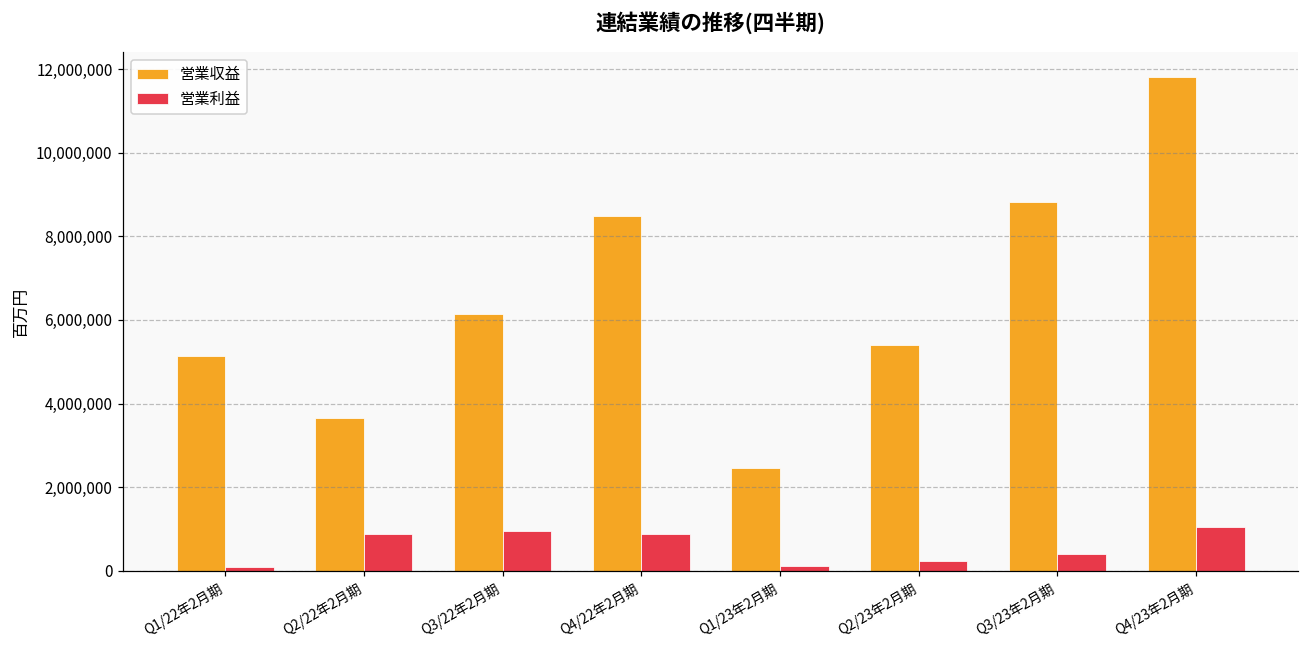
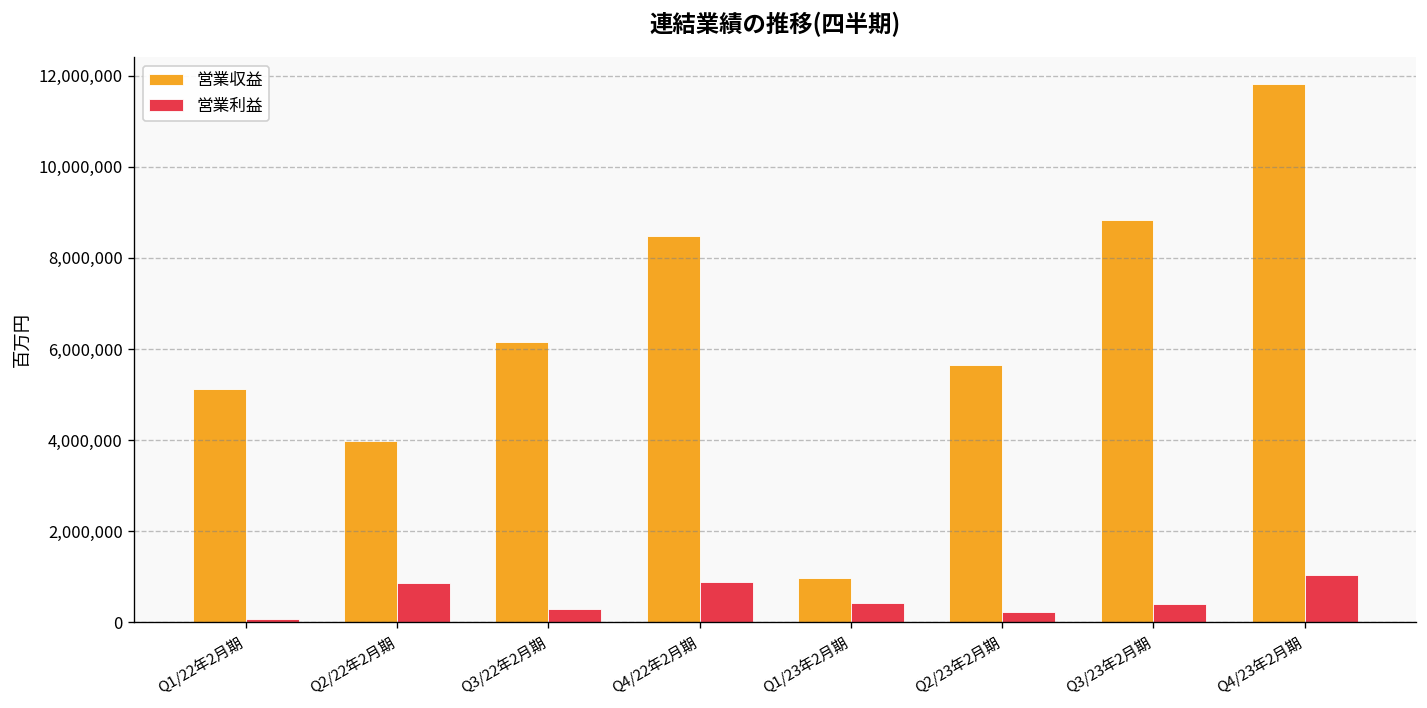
営業収益, Q2/22年2月期: 3,600,000 -> 4,000,000
営業利益, Q3/22年2月期: 900,000 -> 300,000
営業収益, Q1/23年2月期: 2,400,000 -> 1,000,000
営業利益, Q1/23年2月期: 100,000 -> 400,000
営業収益, Q2/23年2月期: 5,400,000 -> 5,700,000
